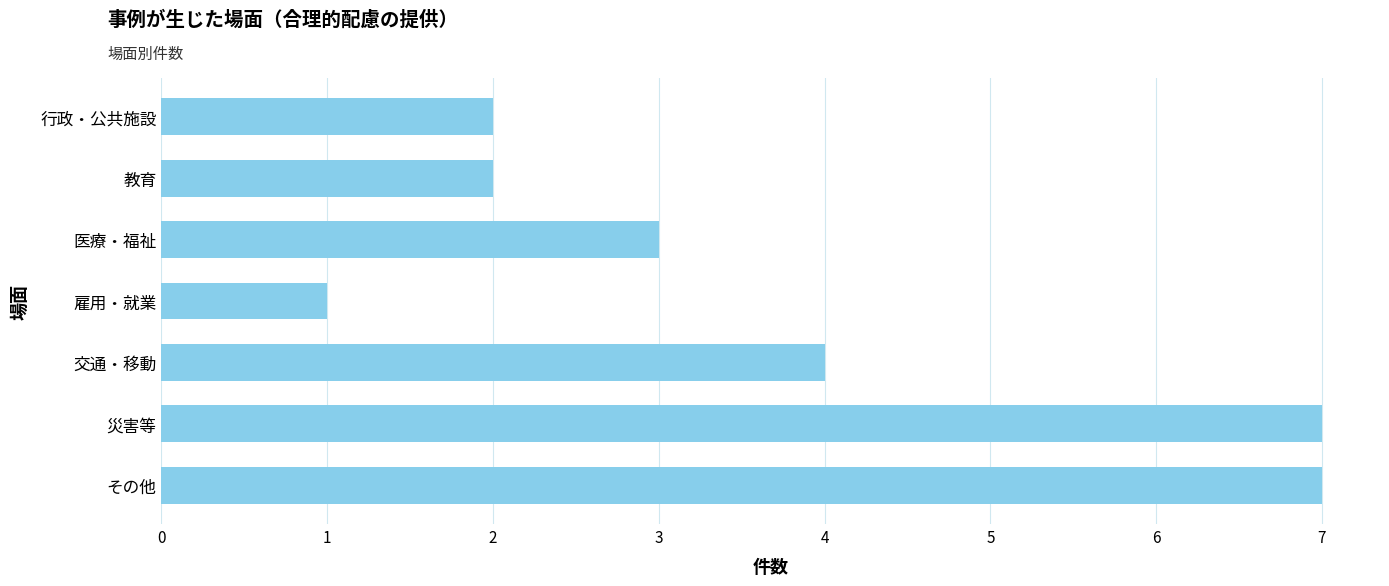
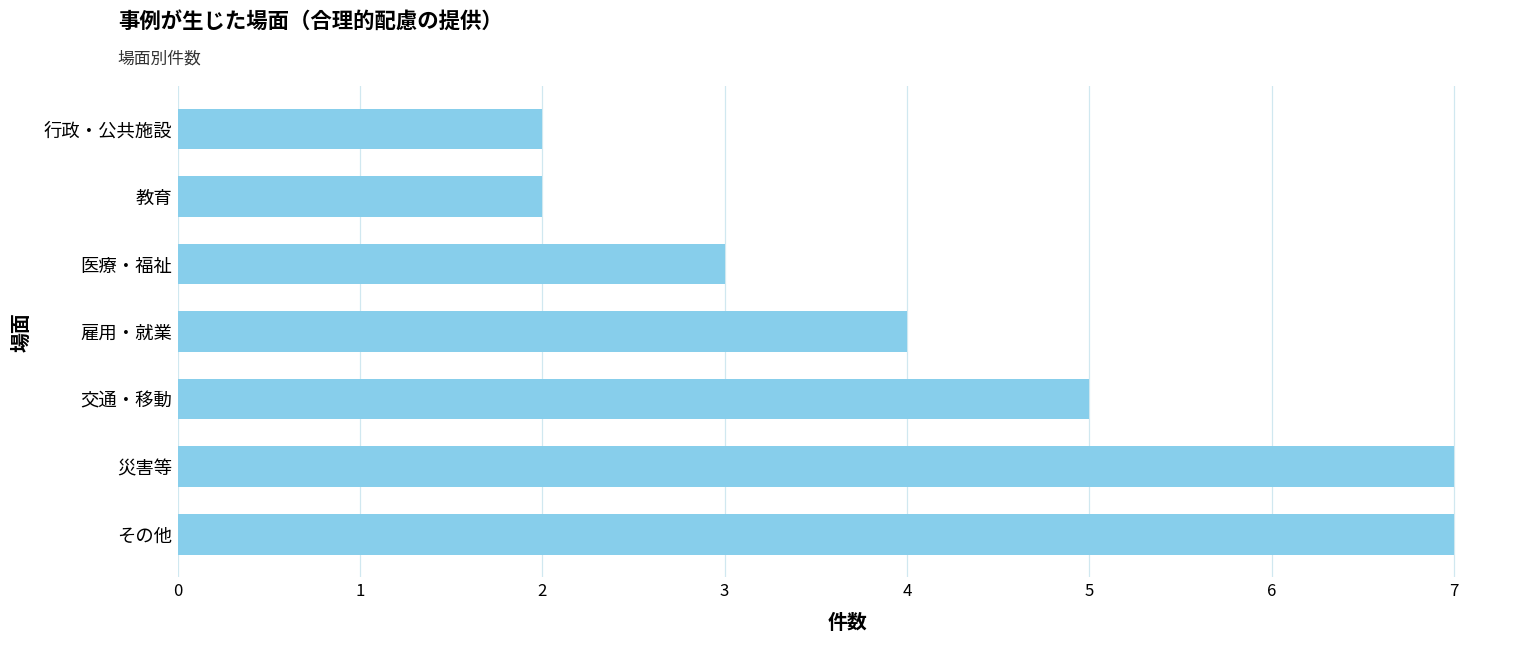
雇用・就業: 1 -> 4
交通・移動: 4 -> 5
